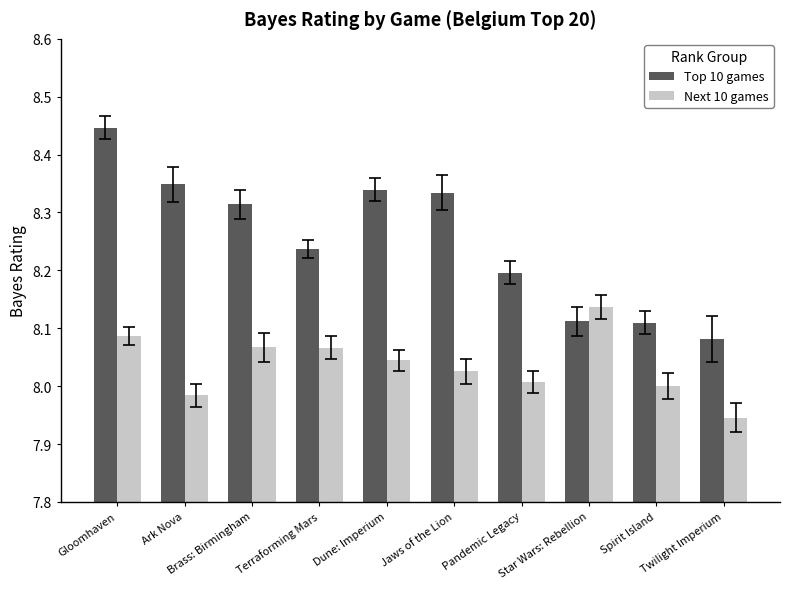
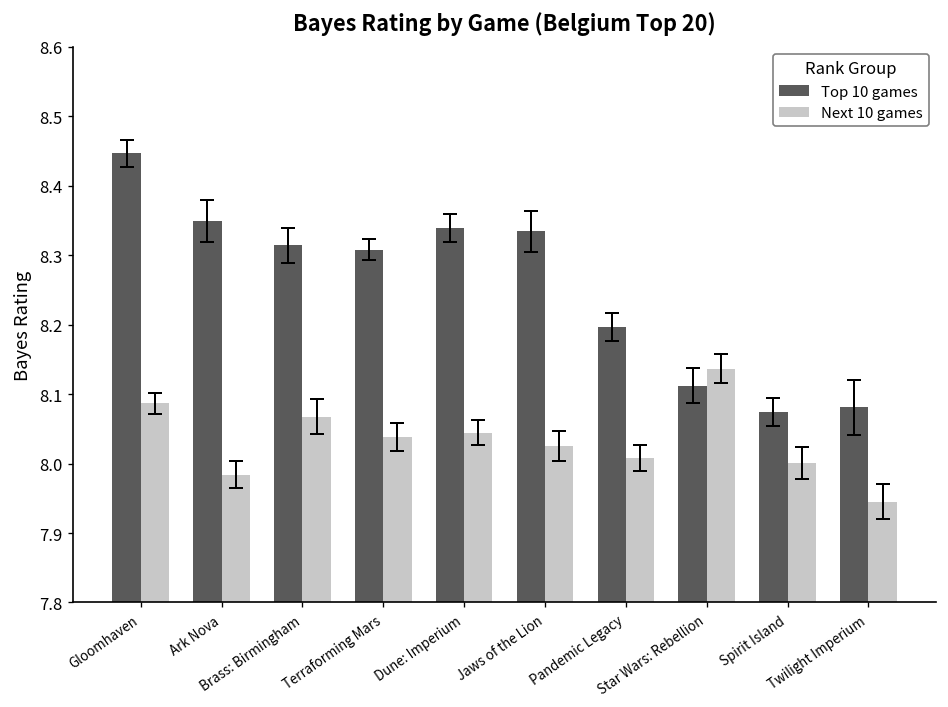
Top 10 games, Terraforming Mars: 8.24 -> 8.31
Next 10 games, Terraforming Mars: 8.07 -> 8.04
Top 10 games, Spirit Island: 8.11 -> 8.07
